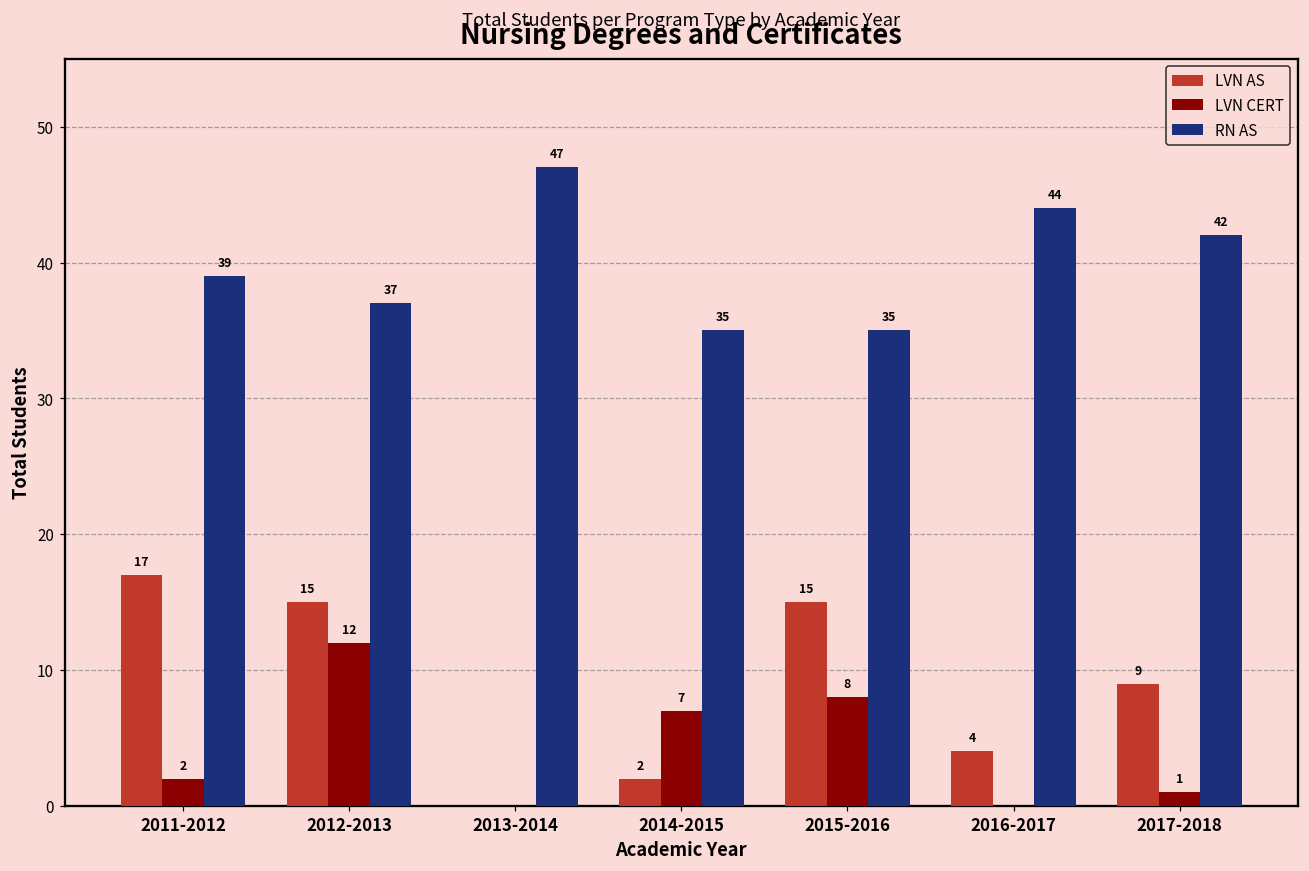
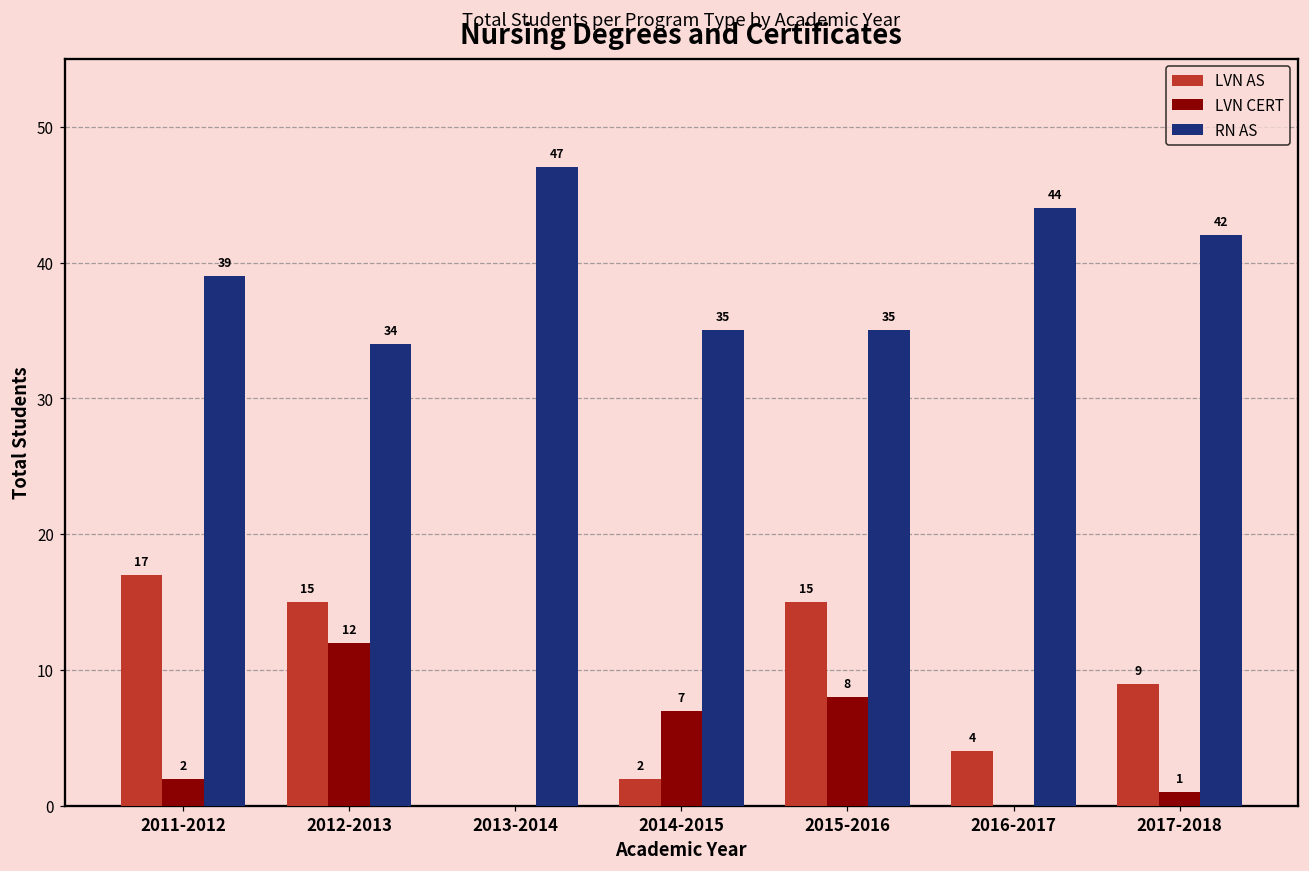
RN AS, 2012-2013: 37 -> 34
